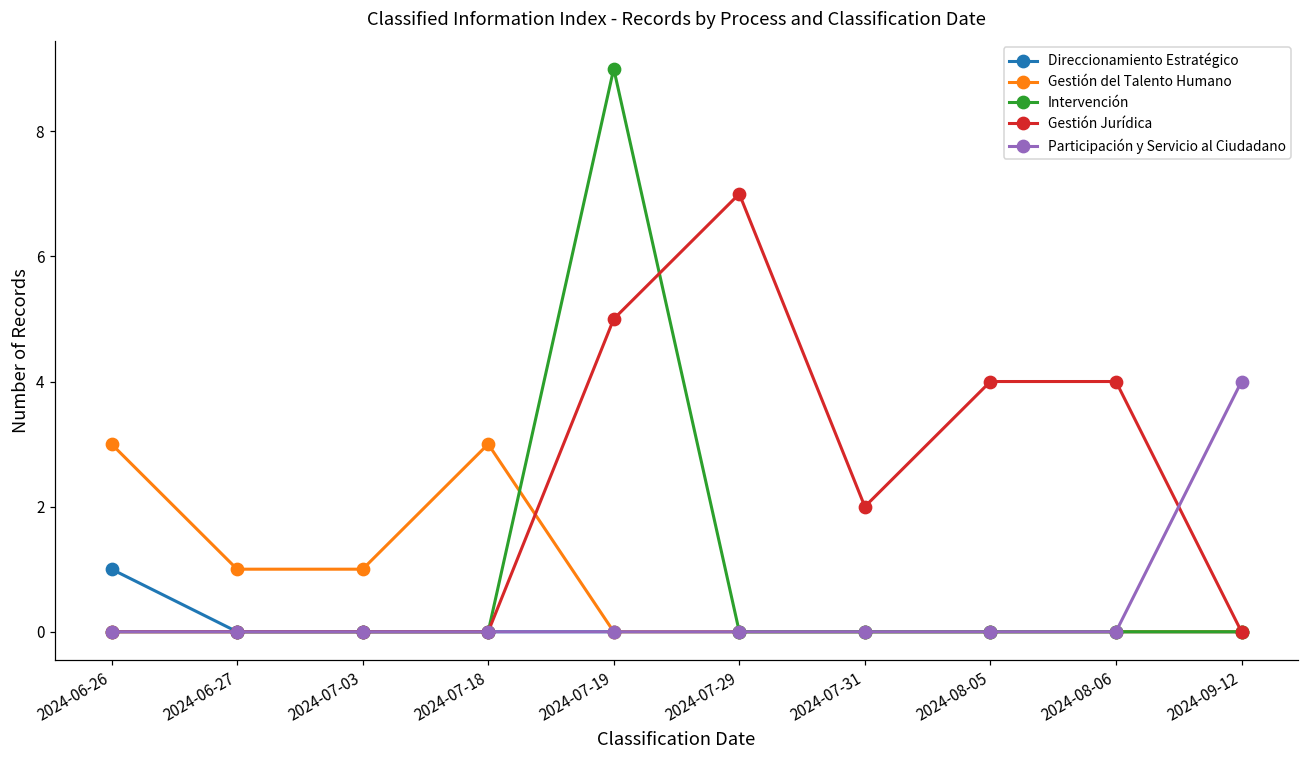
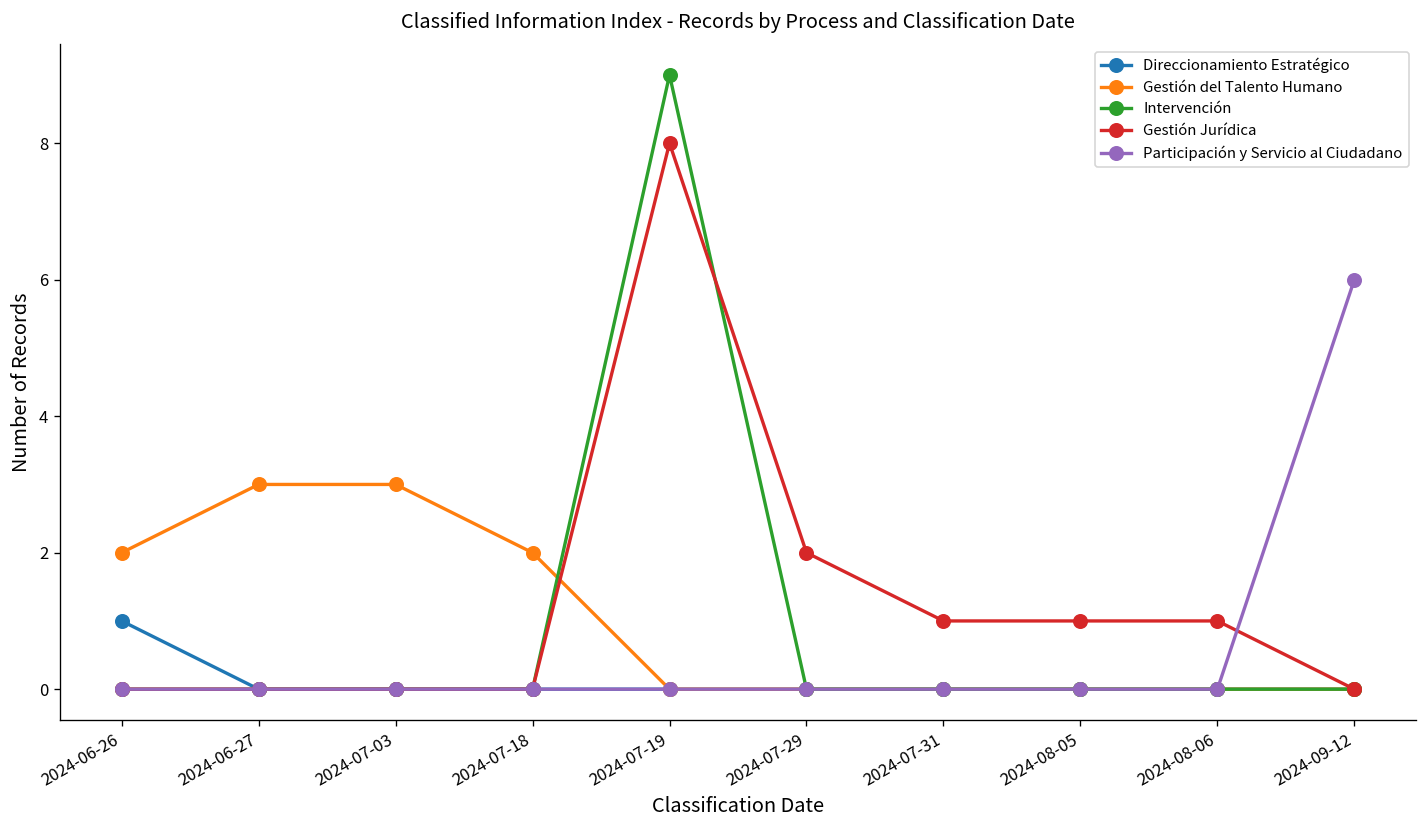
Gestión del Talento Humano, 2024-06-26: 3 -> 2
Gestión del Talento Humano, 2024-06-27: 1 -> 3
Gestión del Talento Humano, 2024-07-03: 1 -> 3
Gestión del Talento Humano, 2024-07-18: 3 -> 2
Gestión Jurídica, 2024-07-19: 5 -> 8
Gestión Jurídica, 2024-07-29: 7 -> 2
Gestión Jurídica, 2024-07-31: 2 -> 1
Gestión Jurídica, 2024-08-05: 4 -> 1
Gestión Jurídica, 2024-08-06: 4 -> 1
Participación y Servicio al Ciudadano, 2024-09-12: 4 -> 6
